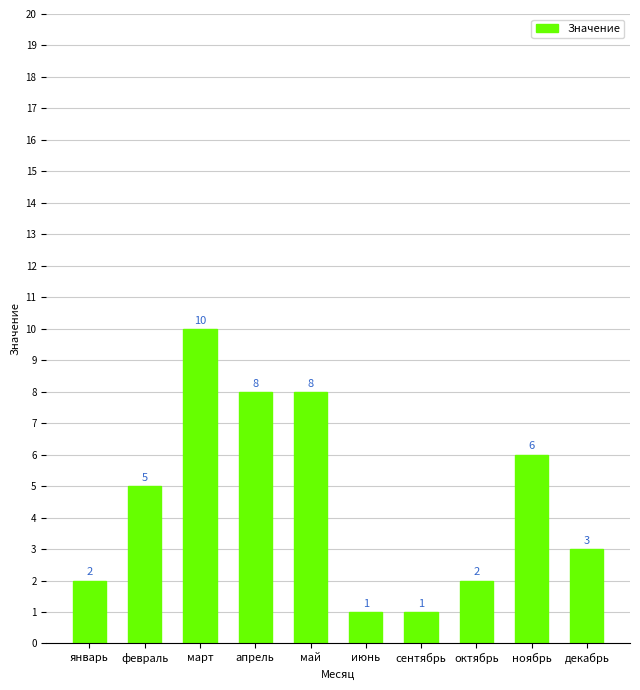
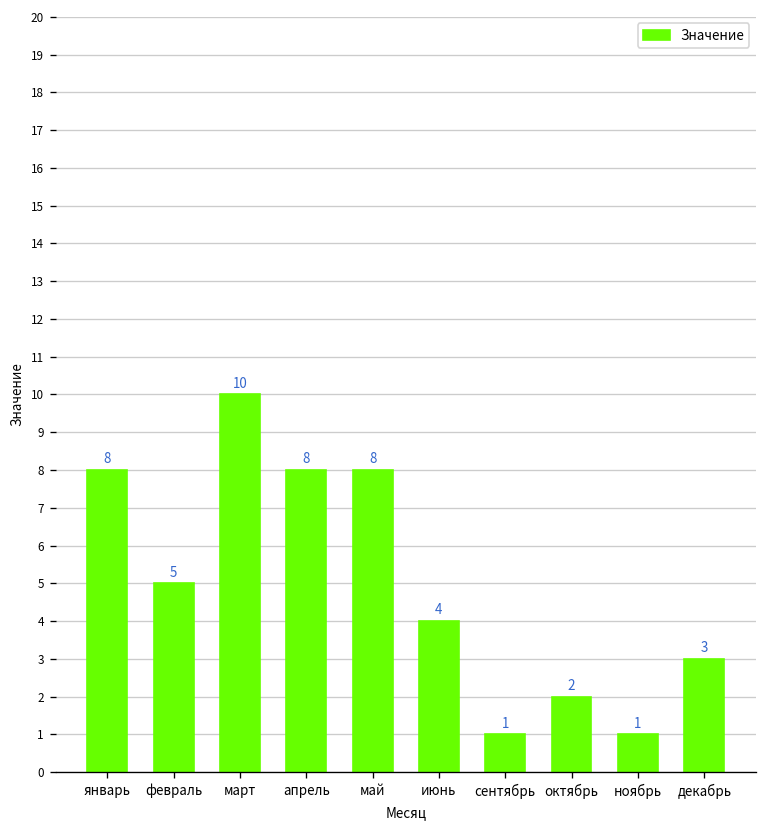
январь: 2 -> 8
июнь: 1 -> 4
ноябрь: 6 -> 1
